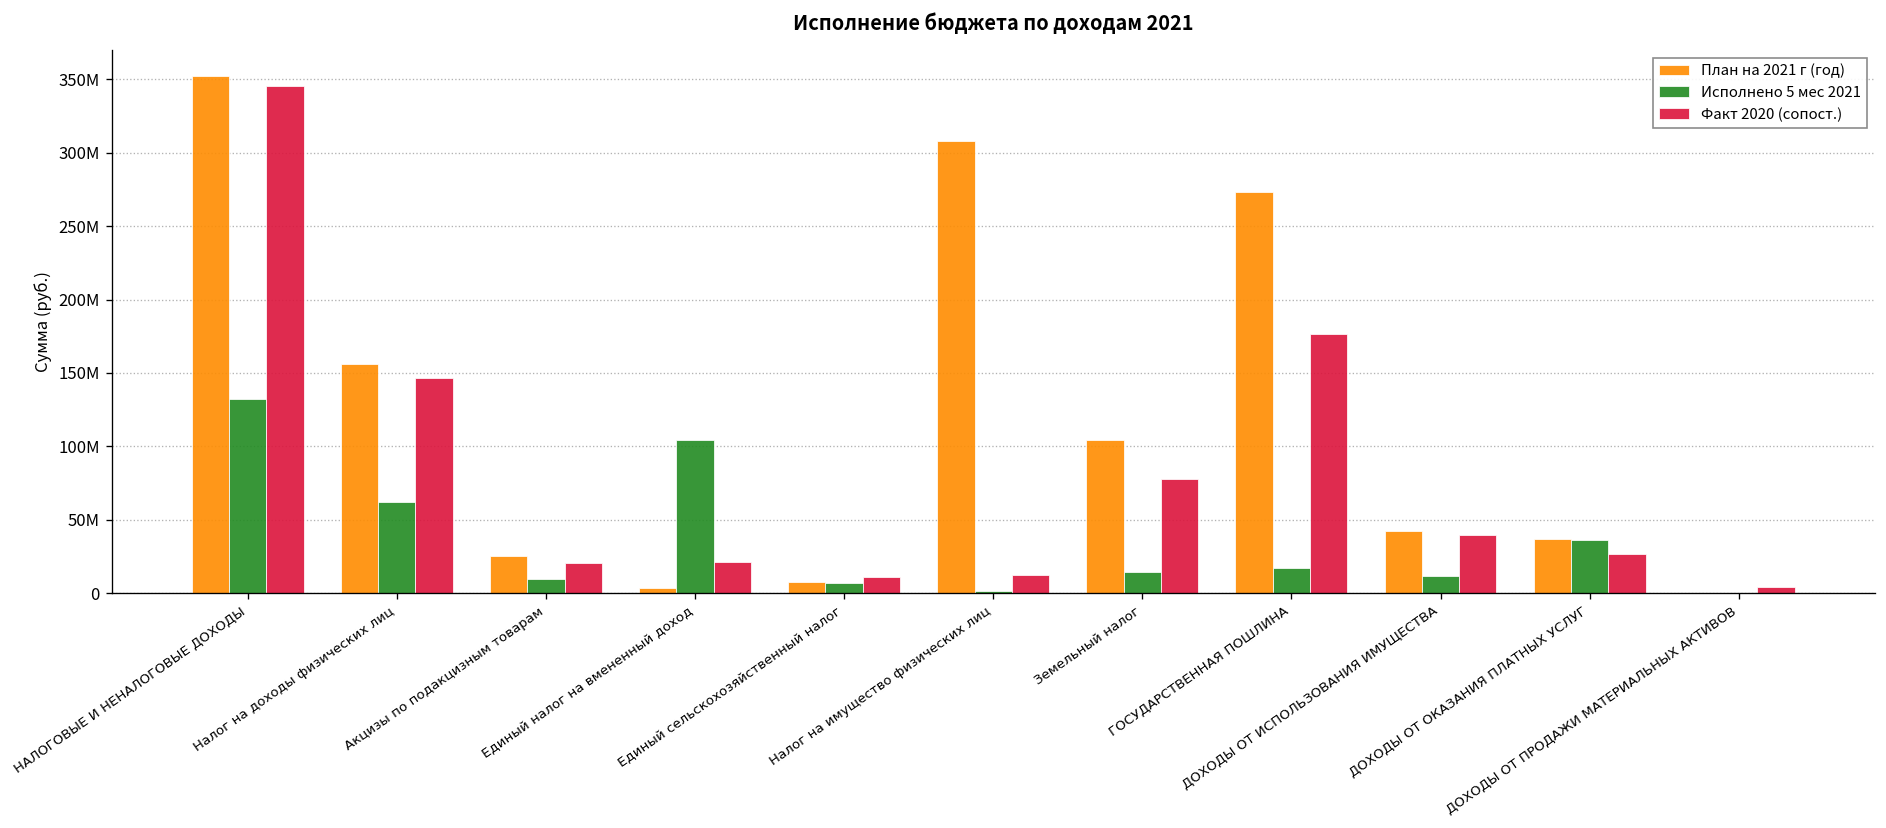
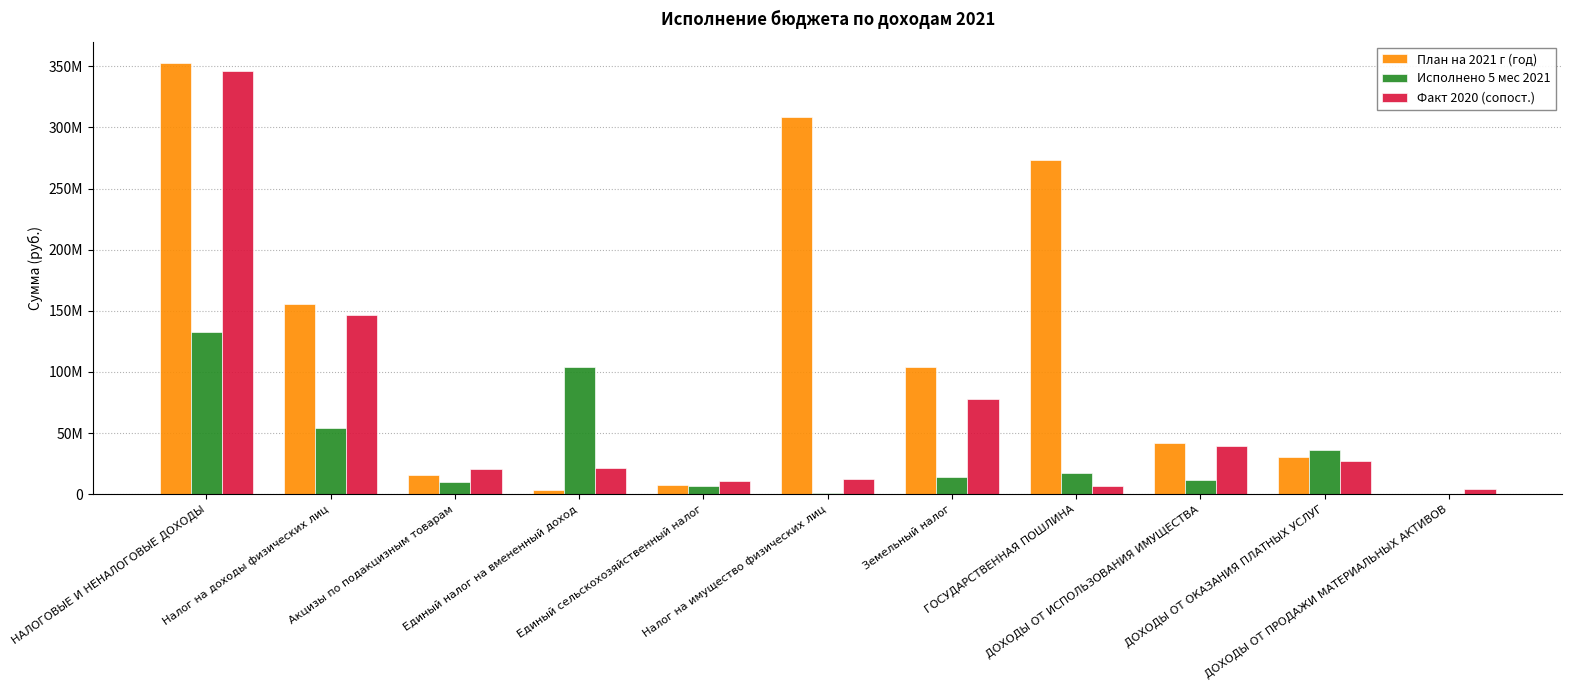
Исполнено 5 мес 2021, Налог на доходы физических лиц: 62000000 -> 54000000
План на 2021 г (год), Акцизы по подакцизным товарам: 26000000 -> 16000000
Факт 2020 (сопост.), ГОСУДАРСТВЕННАЯ ПОШЛИНА: 176000000 -> 7000000
План на 2021 г (год), ДОХОДЫ ОТ ОКАЗАНИЯ ПЛАТНЫХ УСЛУГ: 37000000 -> 30000000
